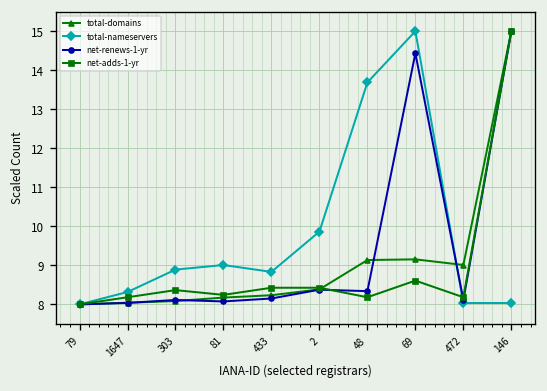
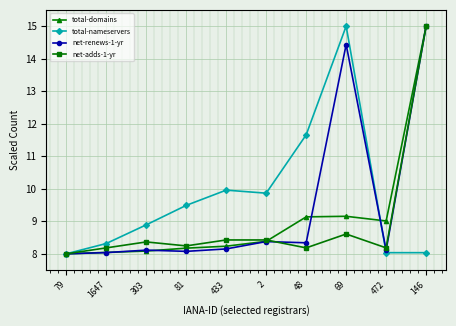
total-nameservers, 81: 9.0 -> 9.5
total-nameservers, 433: 8.8 -> 10.0
total-nameservers, 48: 13.7 -> 11.7
